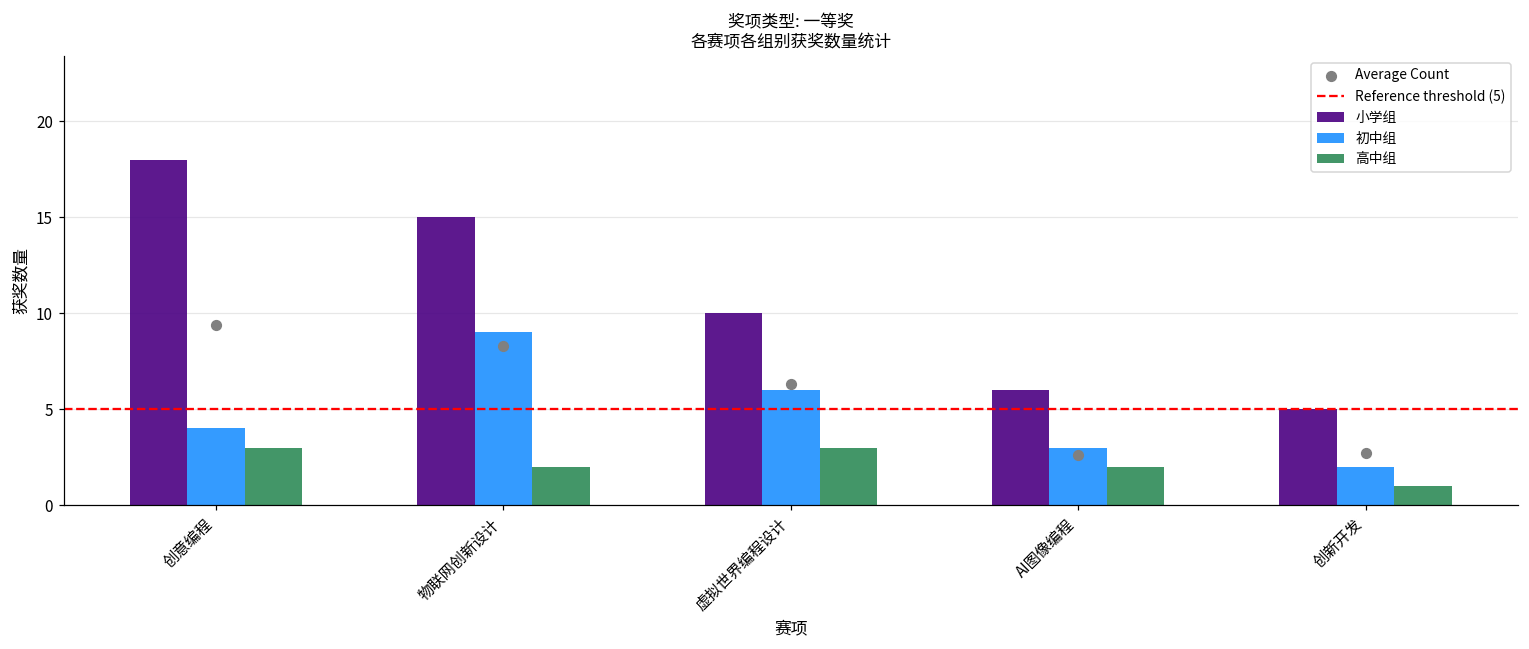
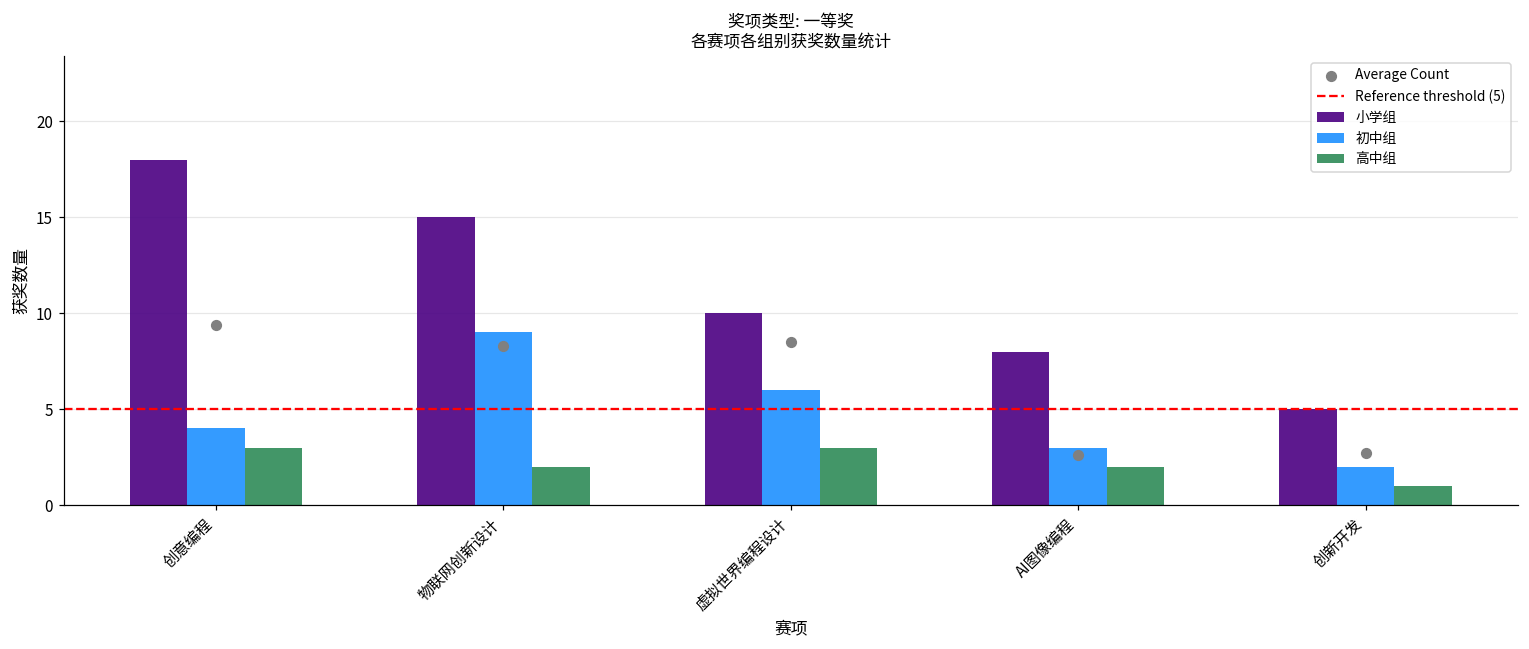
Average Count, 虚拟世界编程设计: 6.3 -> 8.5
小学组, AI图像编程: 6 -> 8
